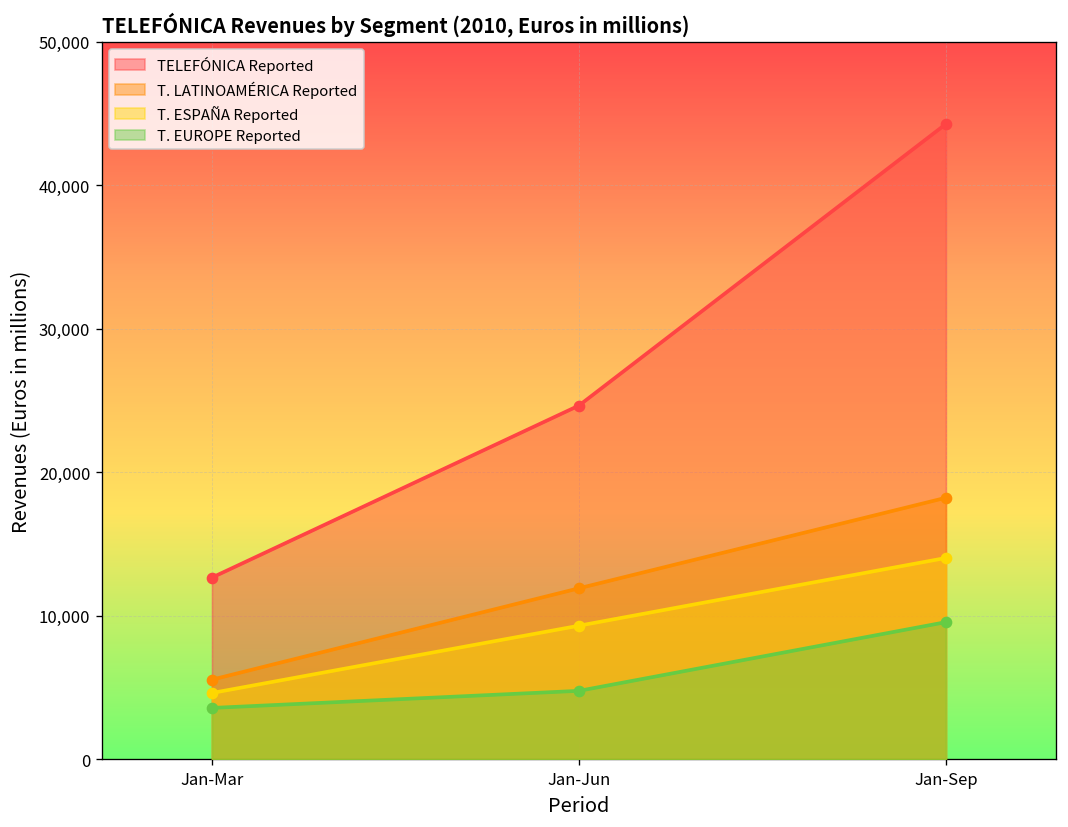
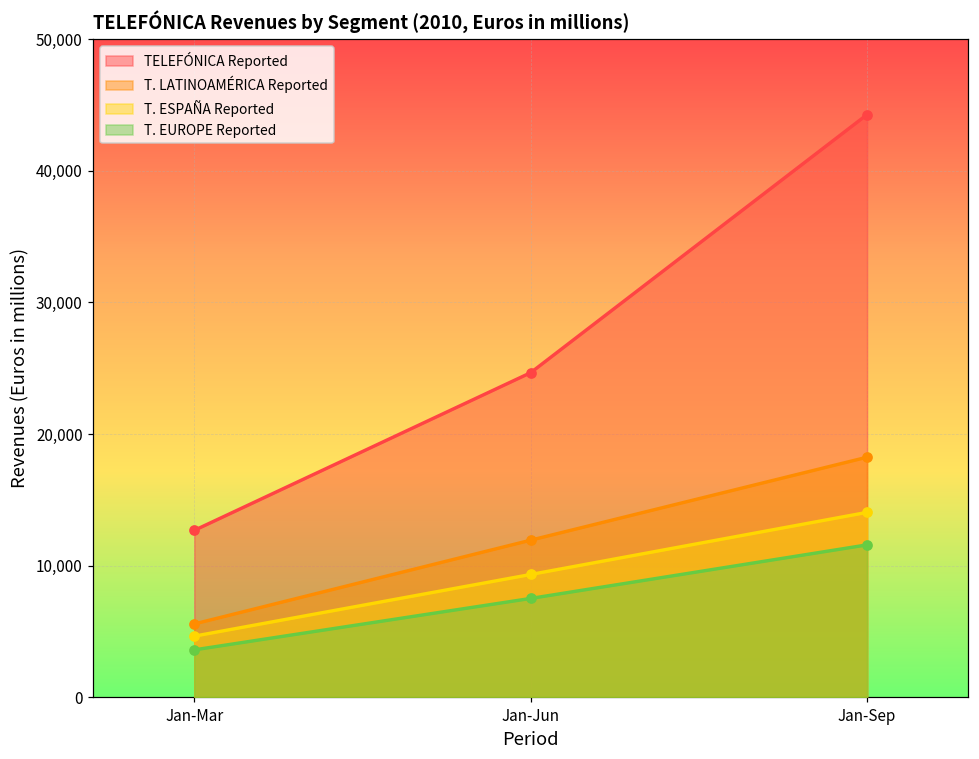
T. EUROPE Reported, Jan-Jun: 4,800 -> 7,500
T. EUROPE Reported, Jan-Sep: 9,600 -> 11,600
